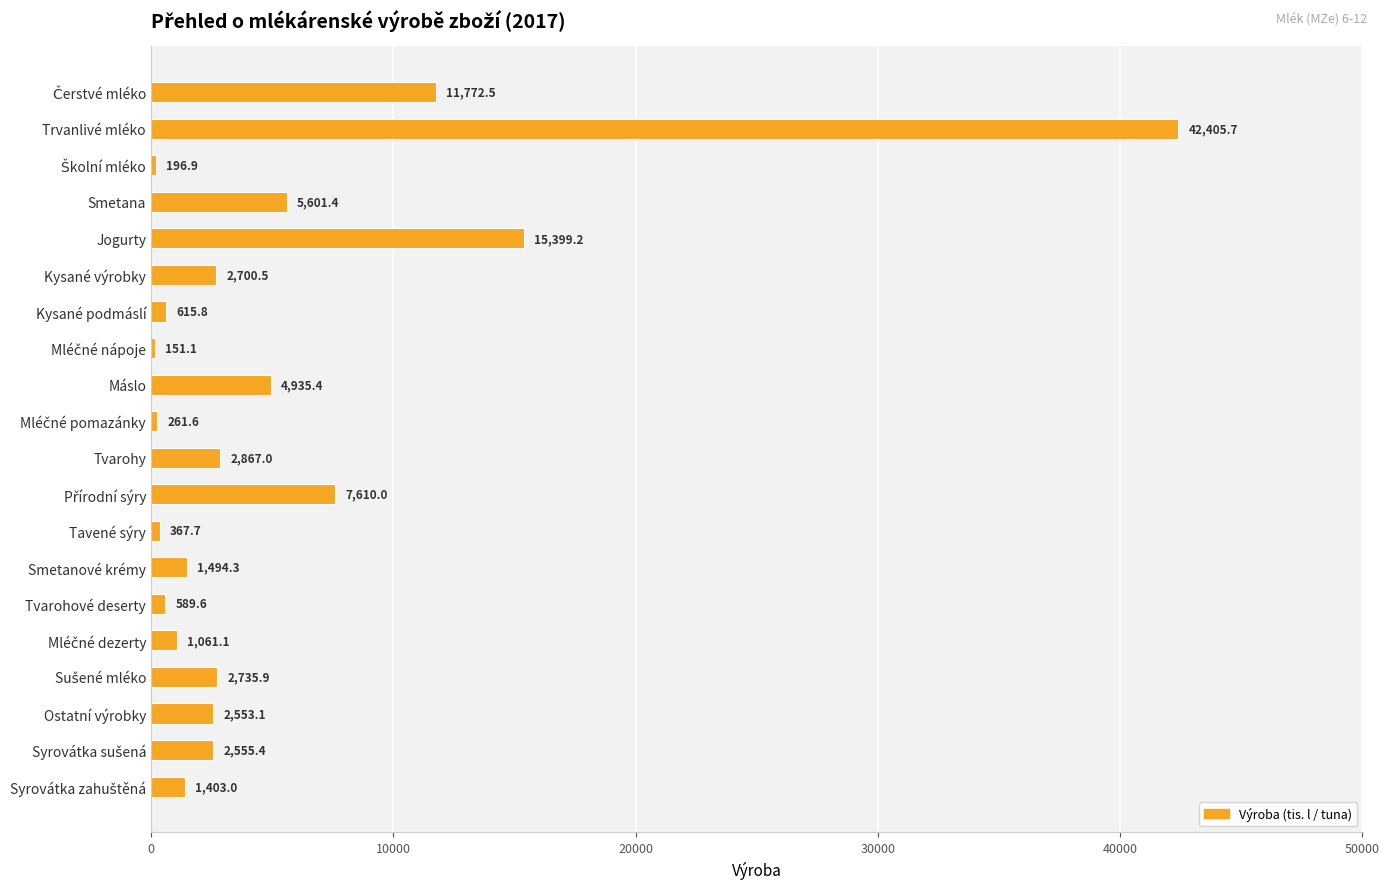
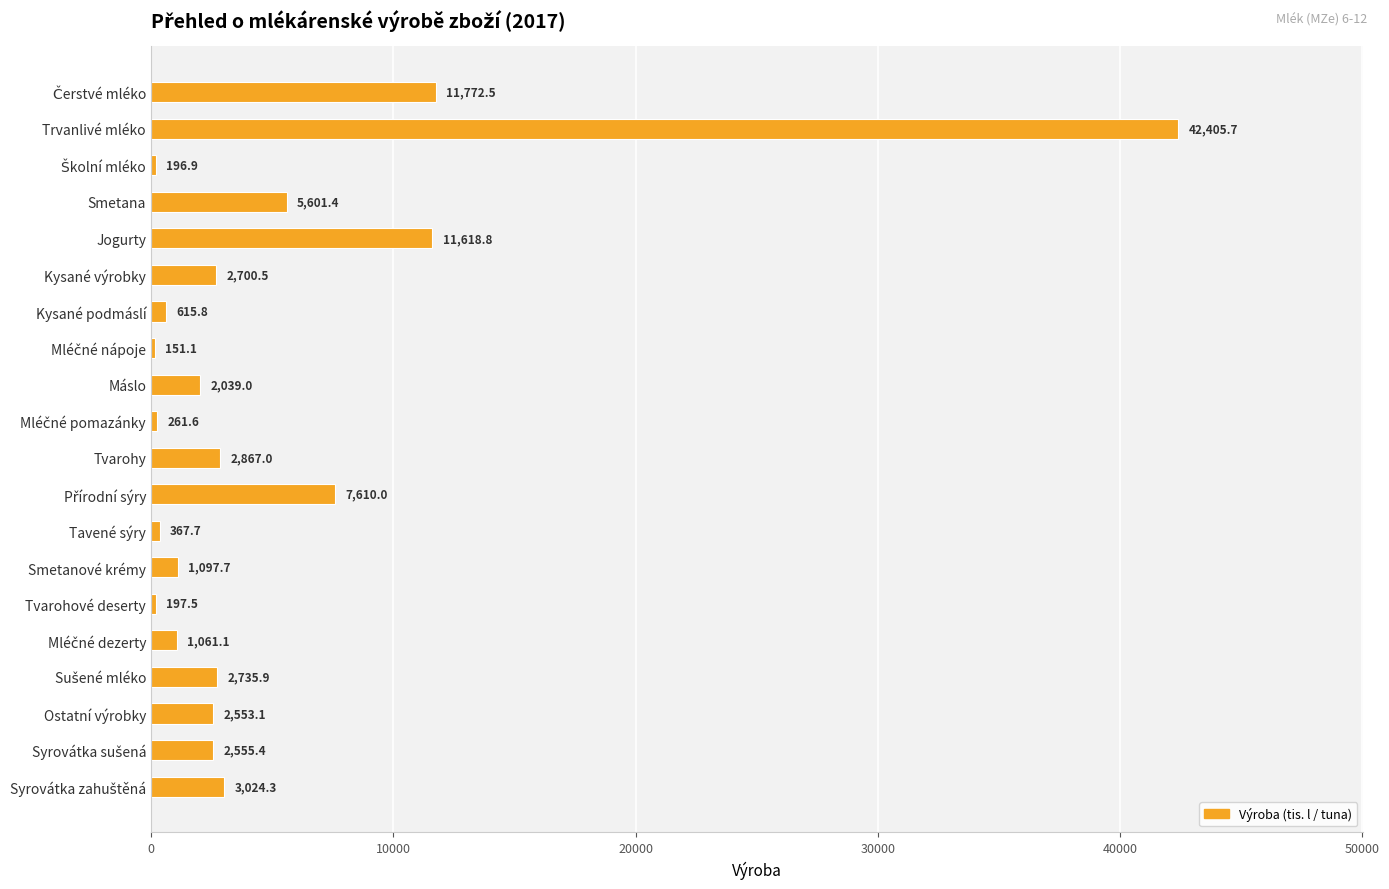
Jogurty: 15,399.2 -> 11,618.8
Máslo: 4,935.4 -> 2,039.0
Smetanové krémy: 1,494.3 -> 1,097.7
Tvarohové deserty: 589.6 -> 197.5
Syrovátka zahuštěná: 1,403.0 -> 3,024.3
